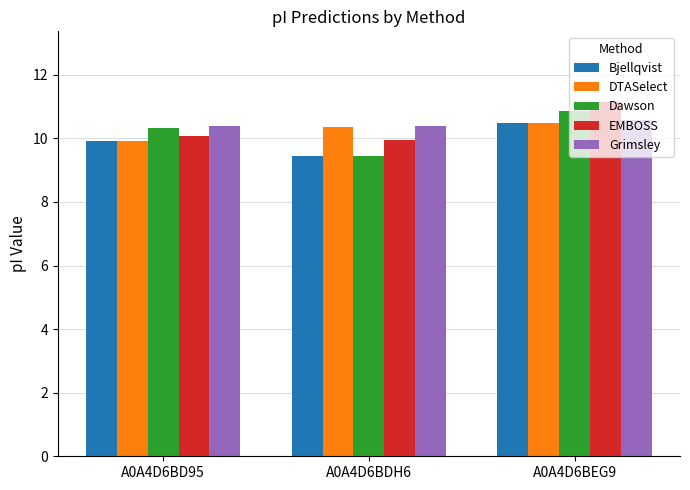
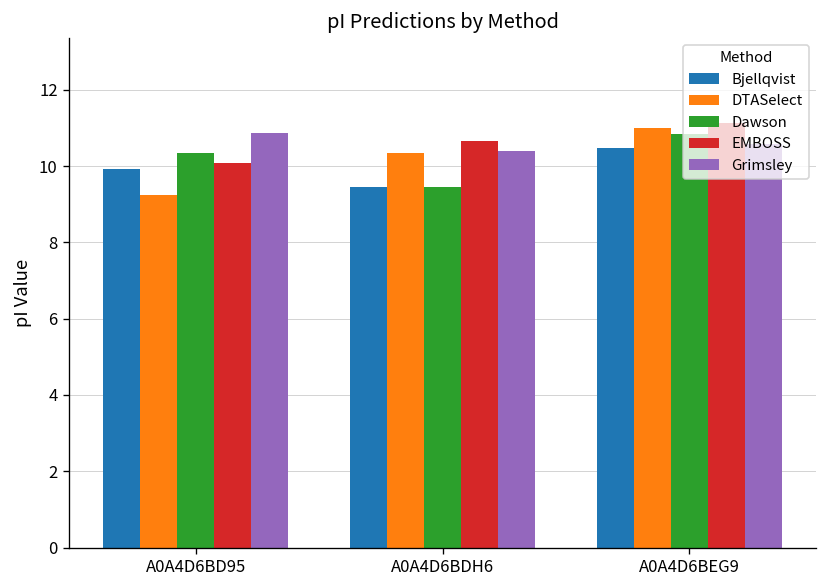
DTASelect, A0A4D6BD95: 9.9 -> 9.2
Grimsley, A0A4D6BD95: 10.4 -> 10.9
EMBOSS, A0A4D6BDH6: 9.9 -> 10.7
DTASelect, A0A4D6BEG9: 10.5 -> 11.0
